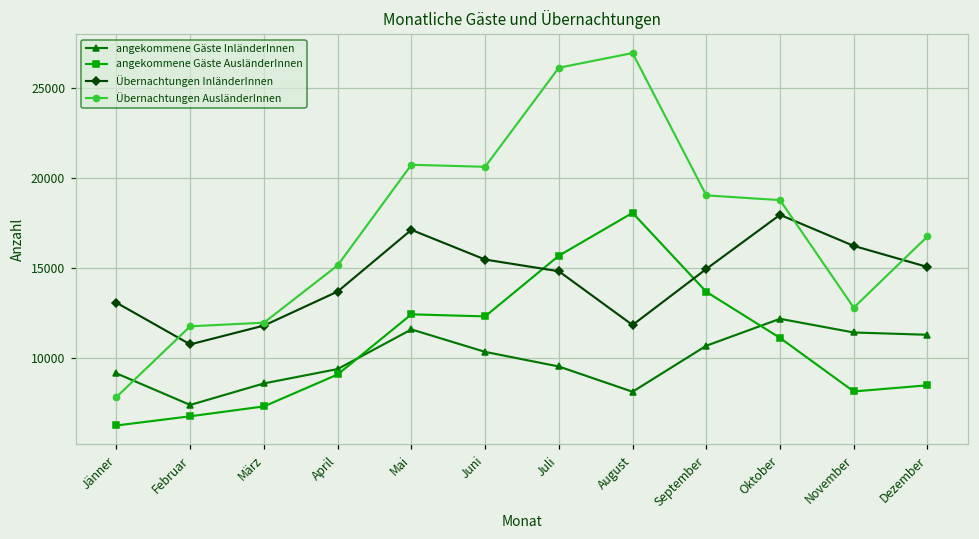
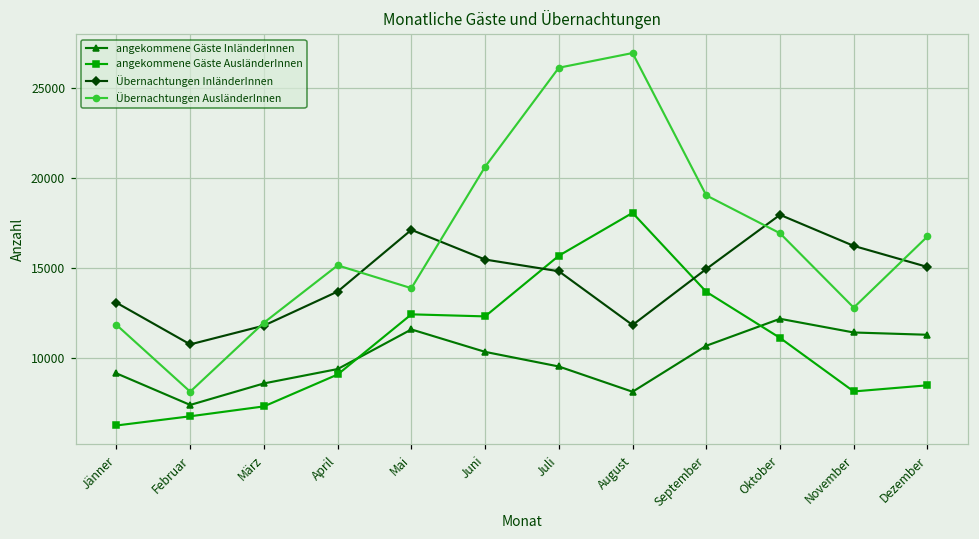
Übernachtungen AusländerInnen, Jänner: 7800 -> 11800
Übernachtungen AusländerInnen, Februar: 11700 -> 8100
Übernachtungen AusländerInnen, Mai: 20700 -> 13900
Übernachtungen AusländerInnen, Oktober: 18800 -> 16900
